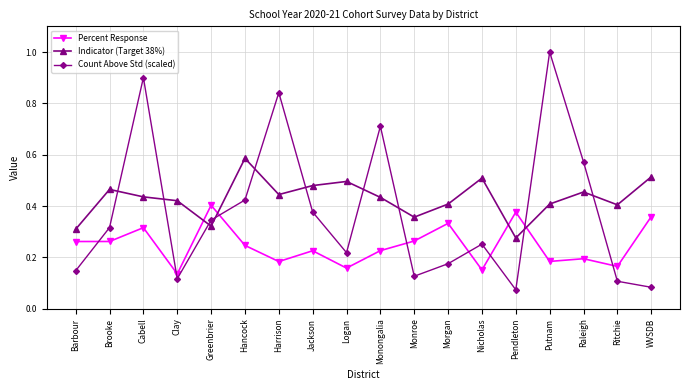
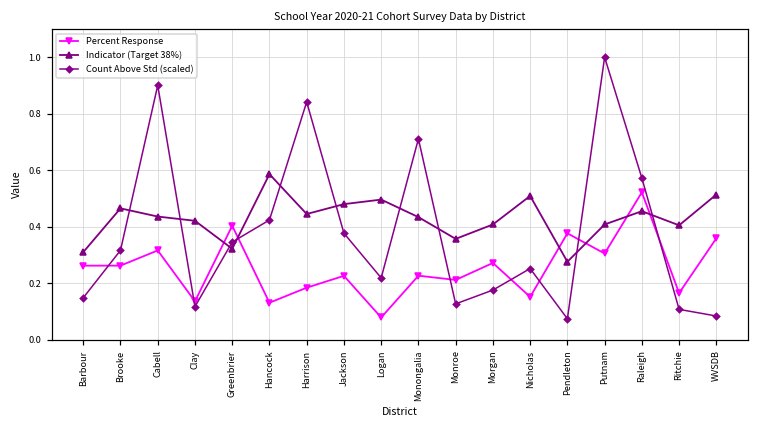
Percent Response, Hancock: 0.25 -> 0.13
Percent Response, Logan: 0.16 -> 0.08
Percent Response, Monroe: 0.26 -> 0.21
Percent Response, Morgan: 0.33 -> 0.27
Percent Response, Putnam: 0.18 -> 0.31
Percent Response, Raleigh: 0.20 -> 0.52
